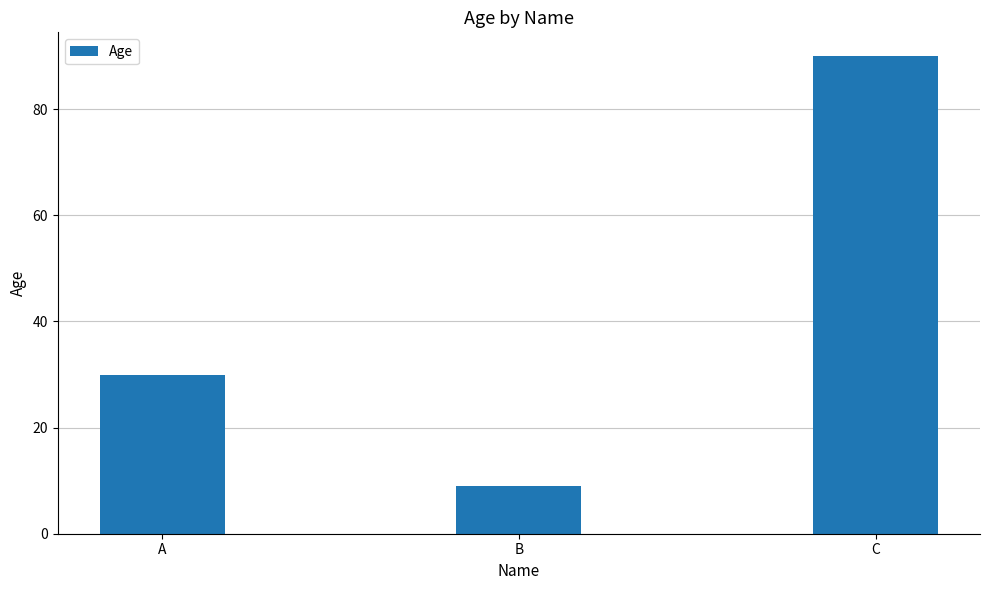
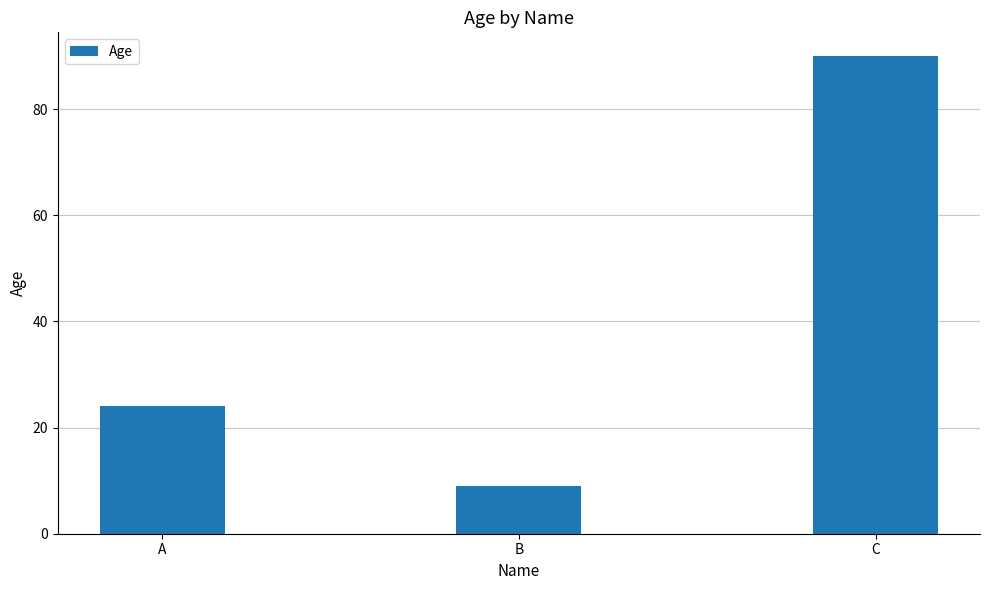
A: 30 -> 24
